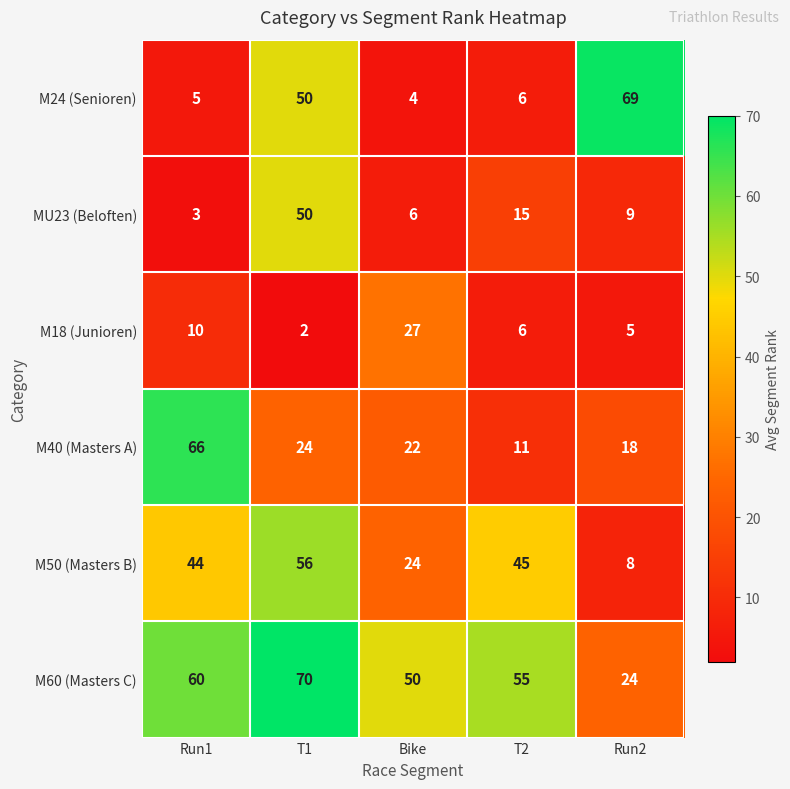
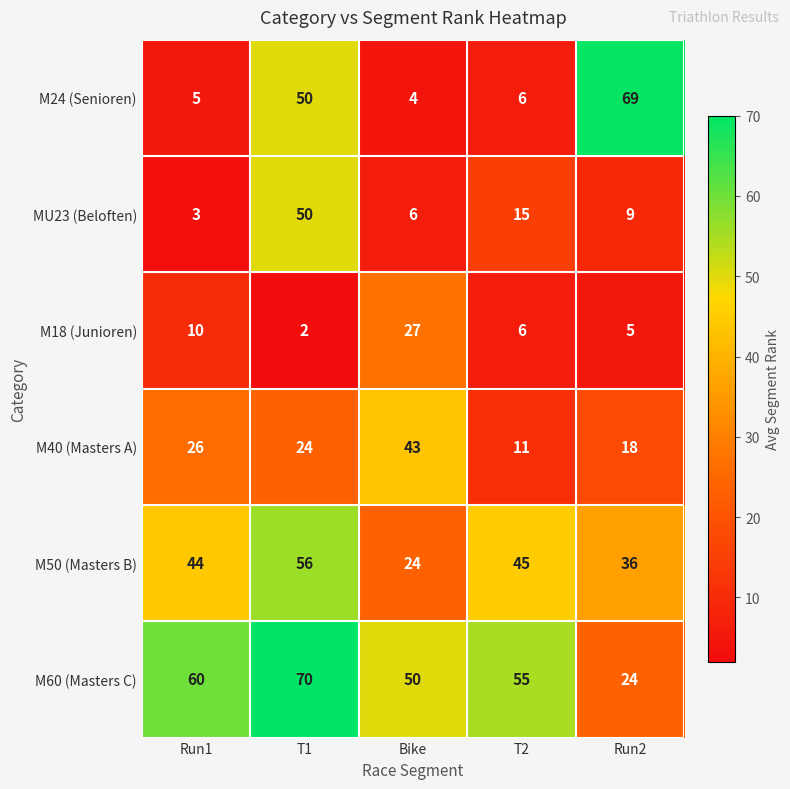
M40 (Masters A), Run1: 66 -> 26
M40 (Masters A), Bike: 22 -> 43
M50 (Masters B), Run2: 8 -> 36
